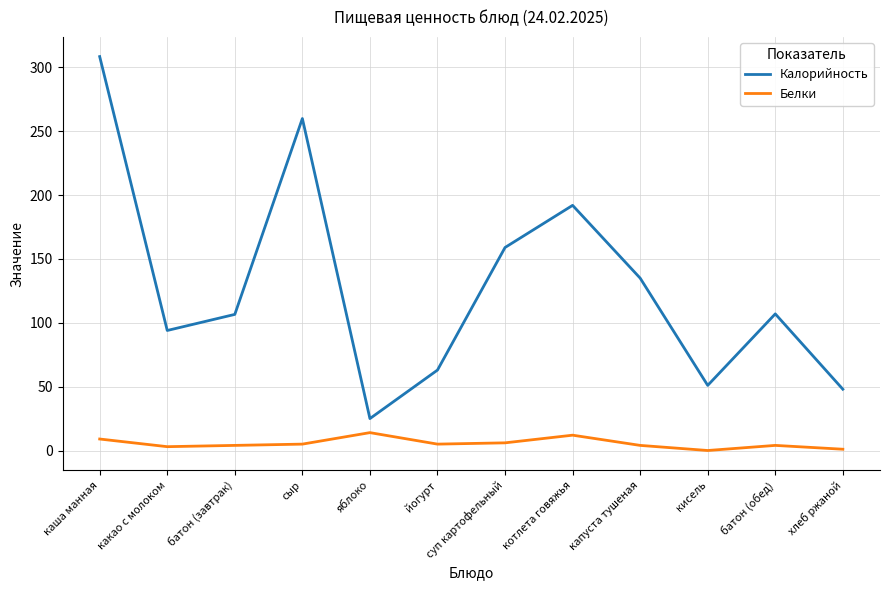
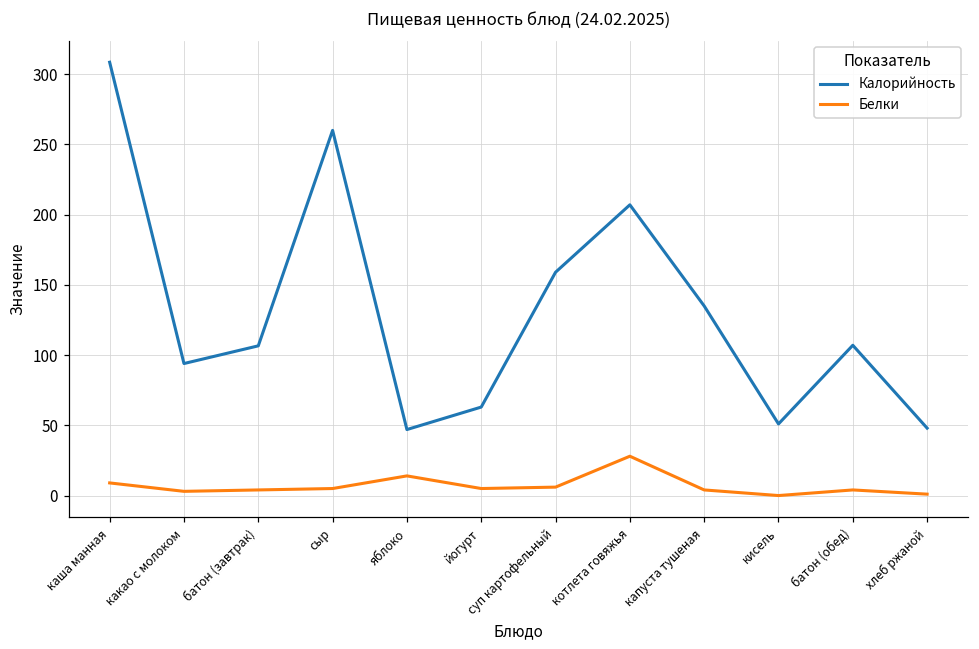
Калорийность, яблоко: 25 -> 47
Калорийность, котлета говяжья: 192 -> 207
Белки, котлета говяжья: 12 -> 28
